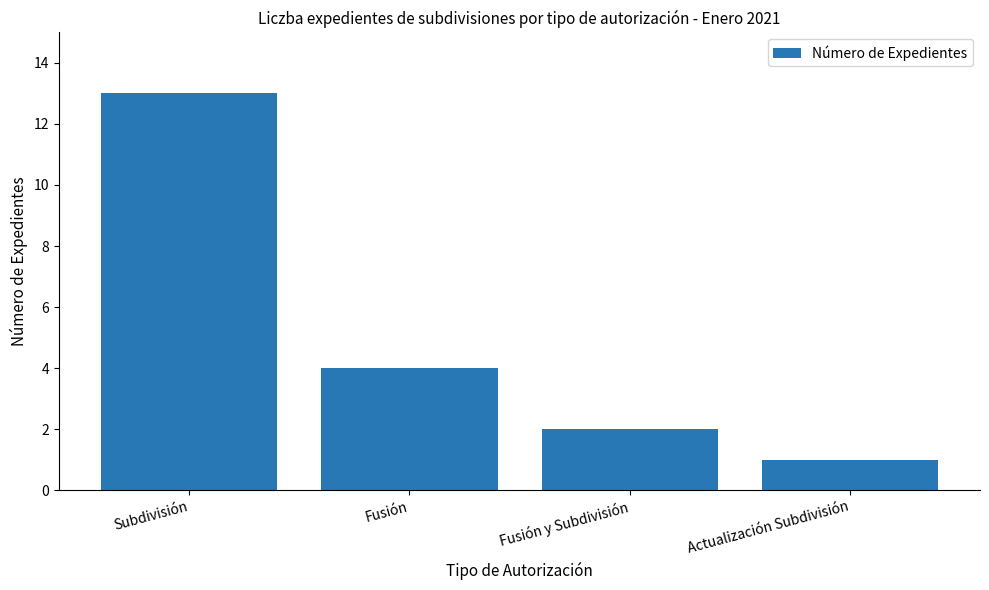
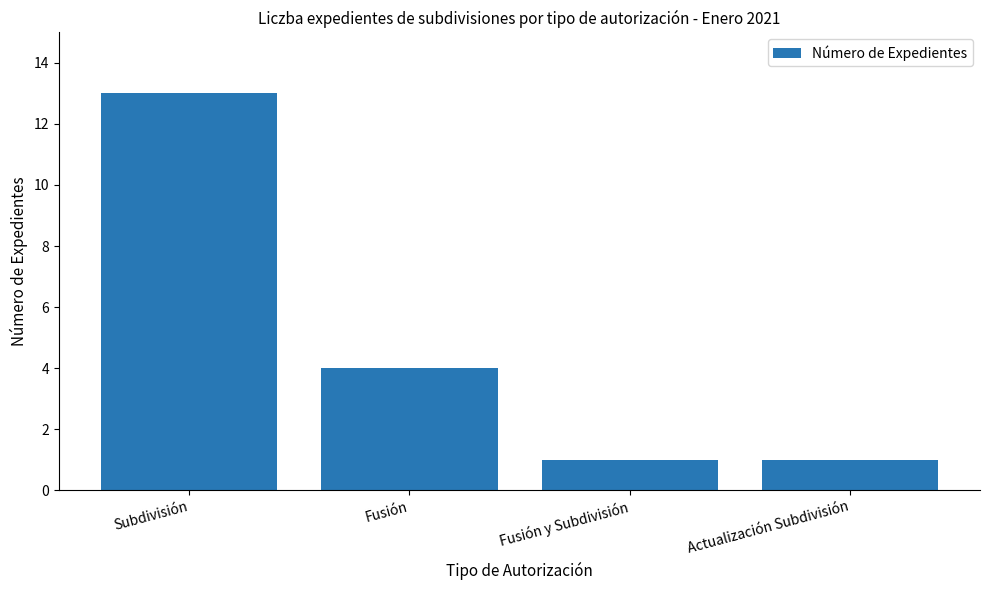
Fusión y Subdivisión: 2 -> 1
